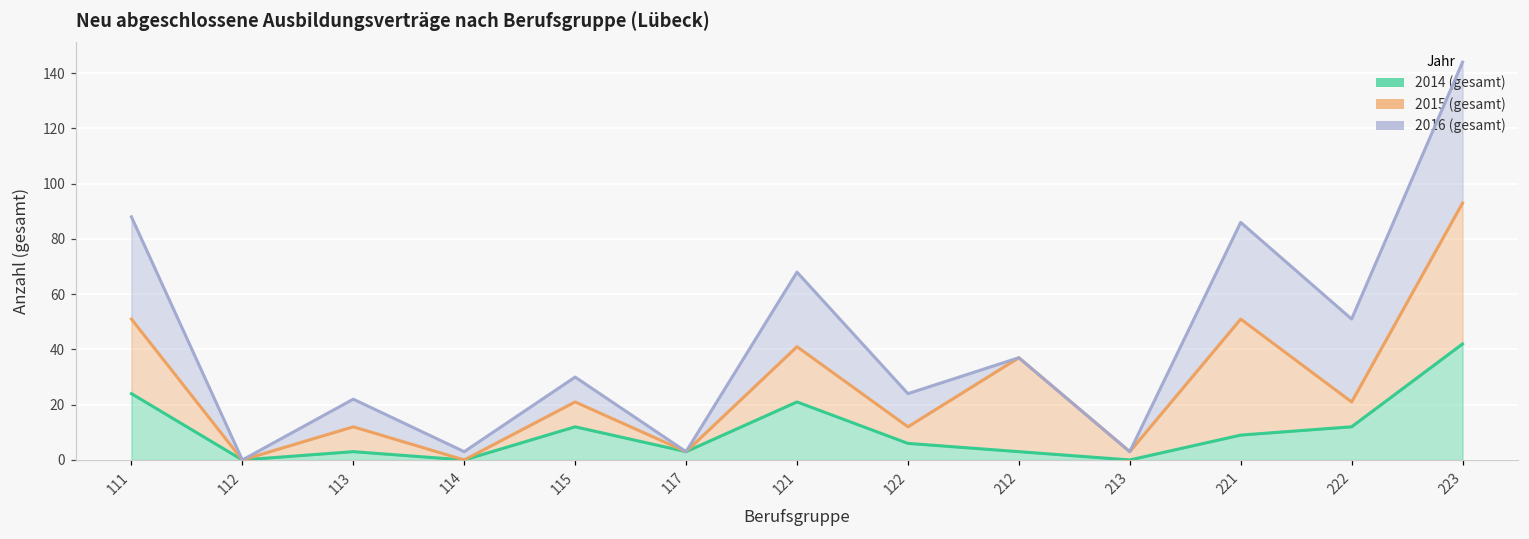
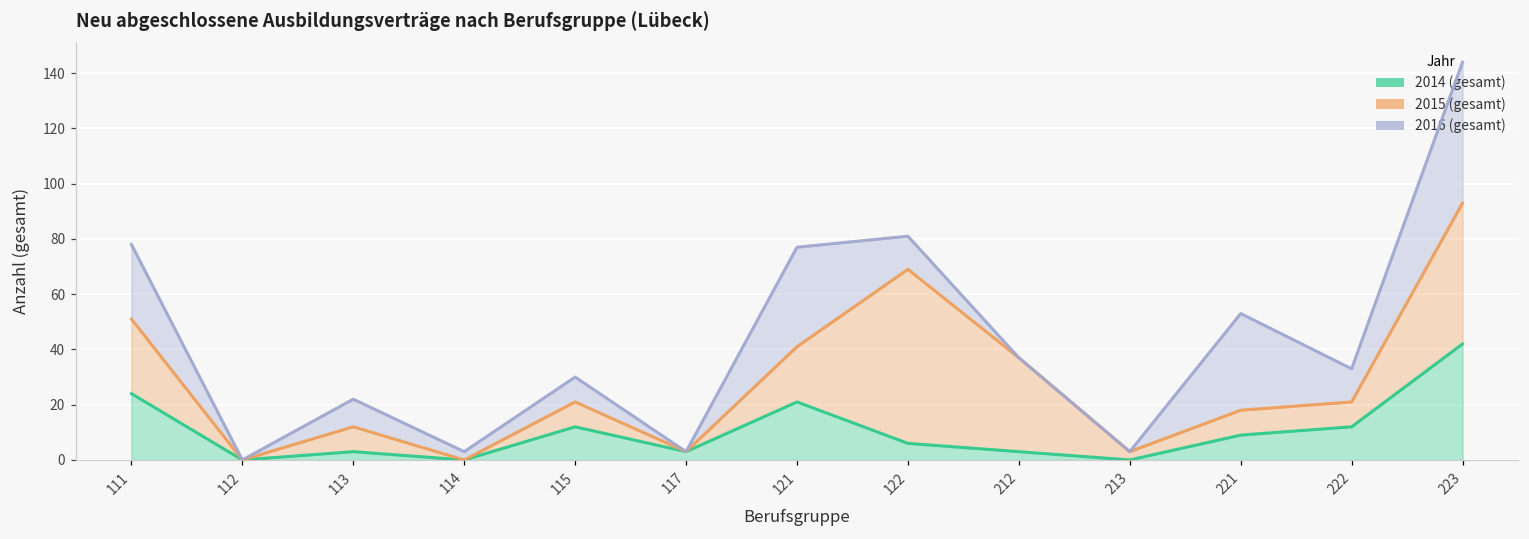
2016 (gesamt), 111: 37 -> 27
2016 (gesamt), 121: 27 -> 36
2015 (gesamt), 122: 6 -> 63
2015 (gesamt), 221: 42 -> 9
2016 (gesamt), 222: 30 -> 12
